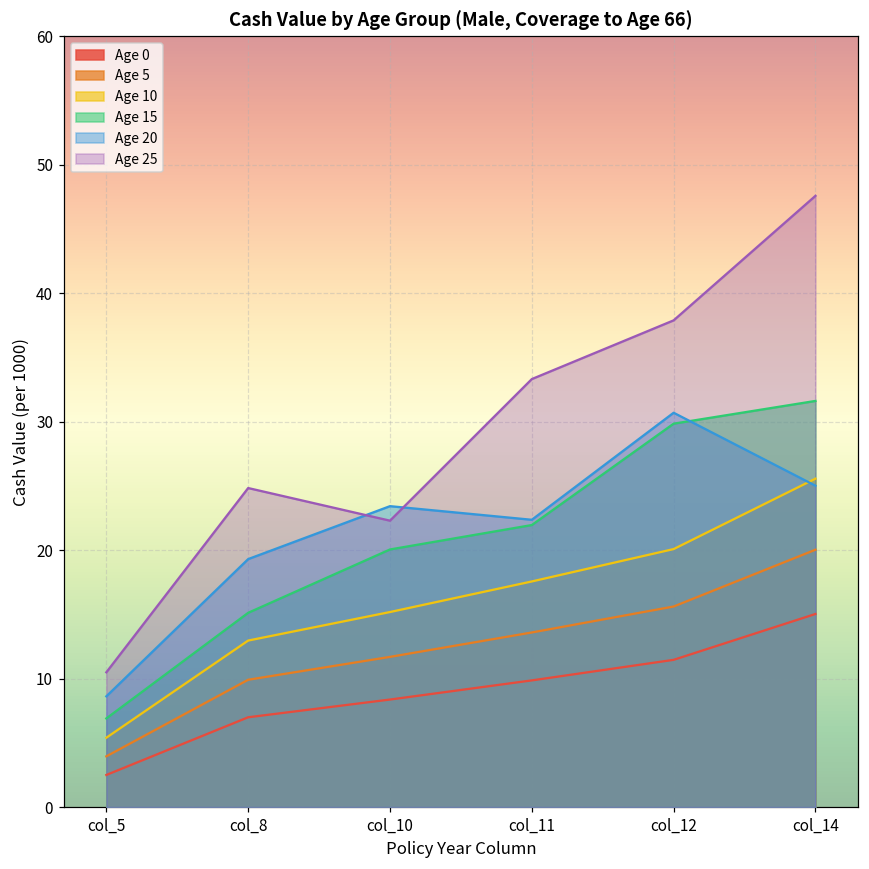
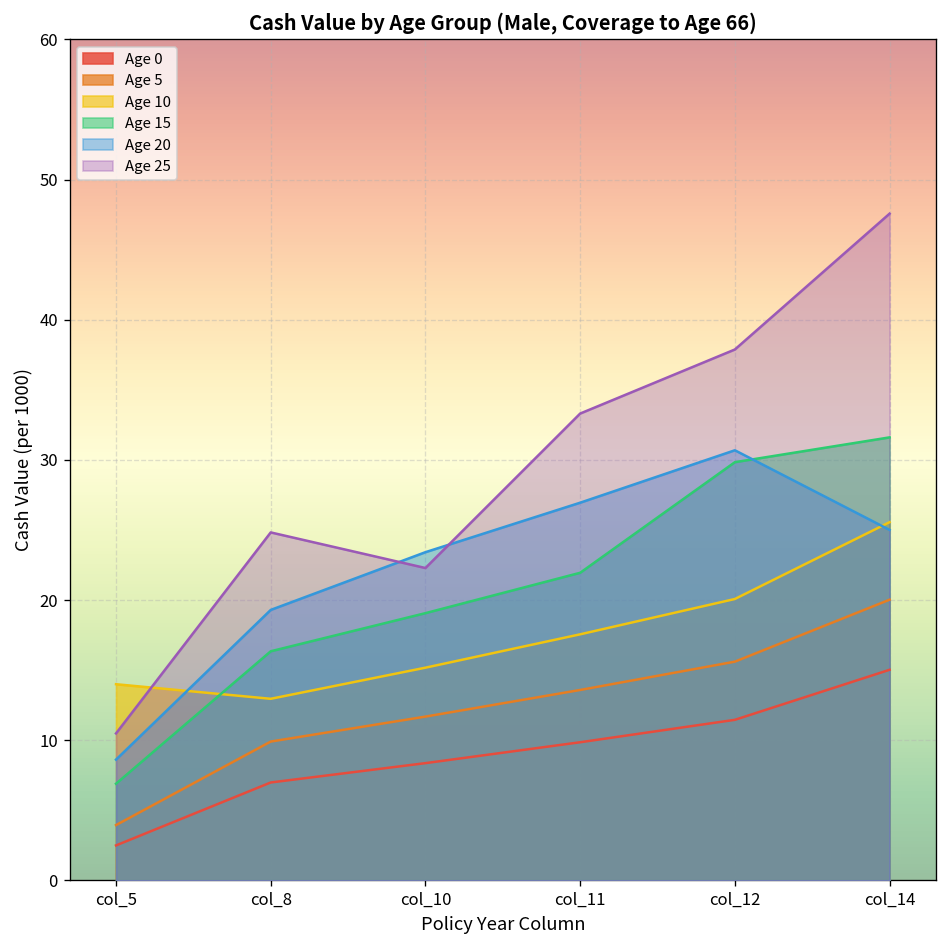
Age 10, col_5: 5.4 -> 14.0
Age 15, col_8: 15.1 -> 16.4
Age 15, col_10: 20.1 -> 19.1
Age 20, col_11: 22.4 -> 27.0
